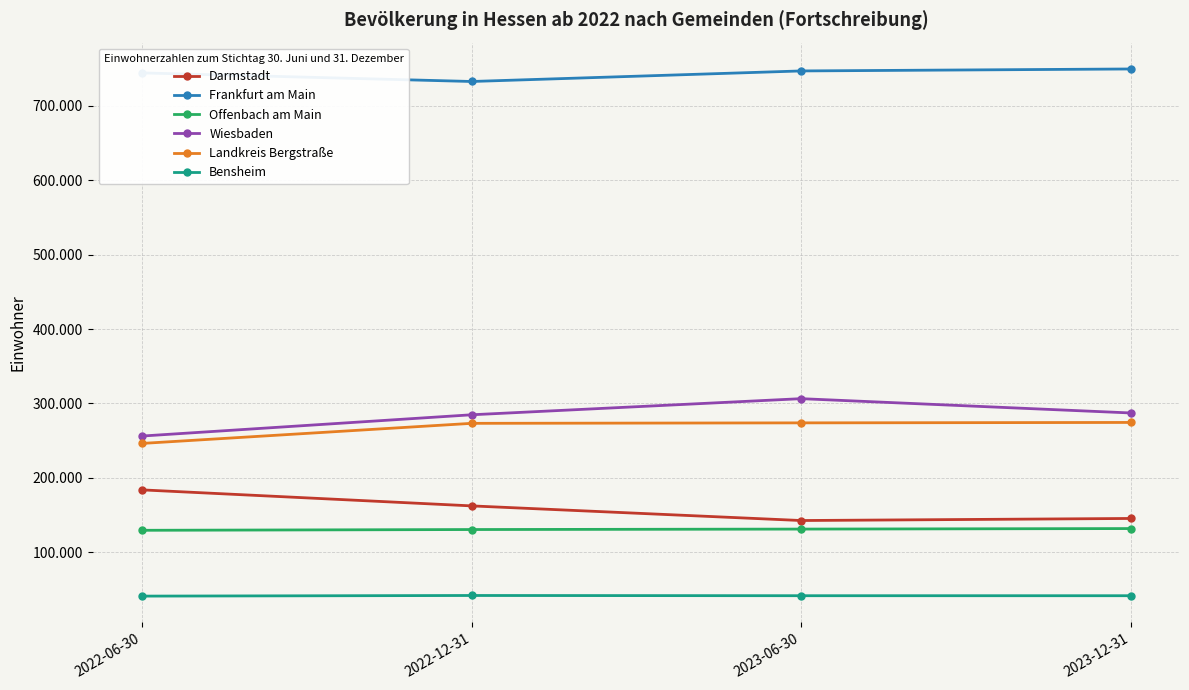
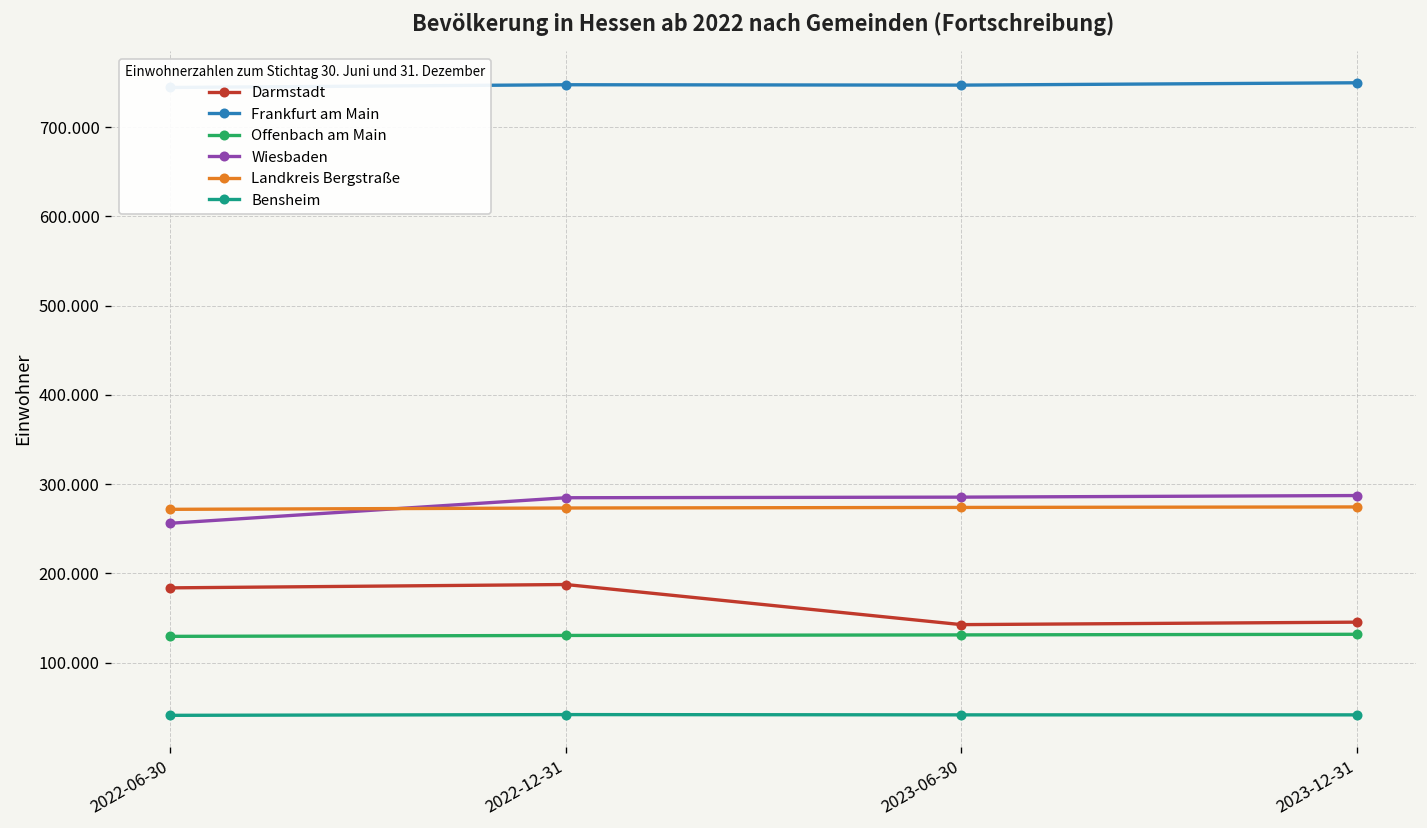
Landkreis Bergstraße, 2022-06-30: 250 -> 270
Darmstadt, 2022-12-31: 160 -> 190
Frankfurt am Main, 2022-12-31: 730 -> 750
Wiesbaden, 2023-06-30: 310 -> 290
